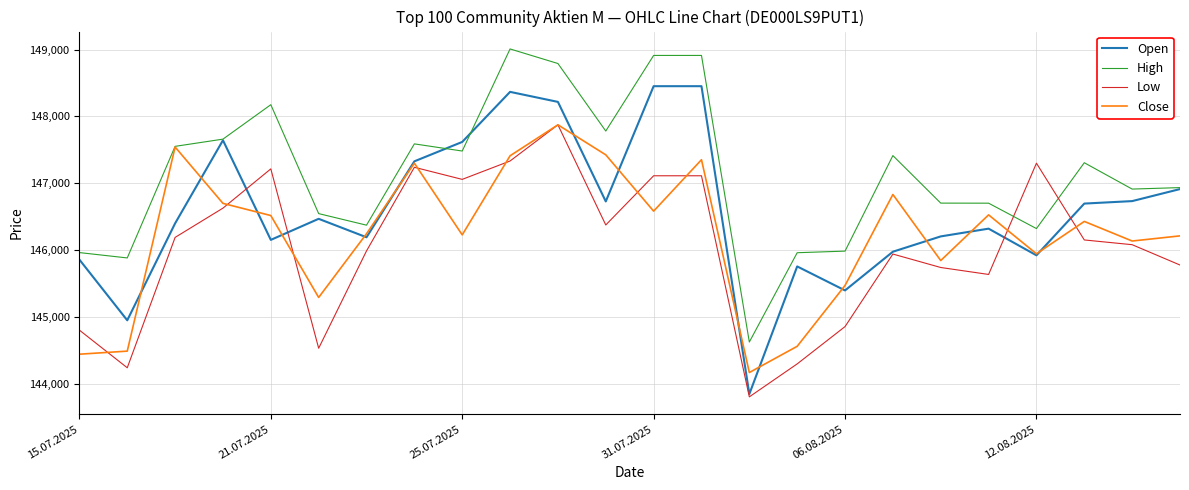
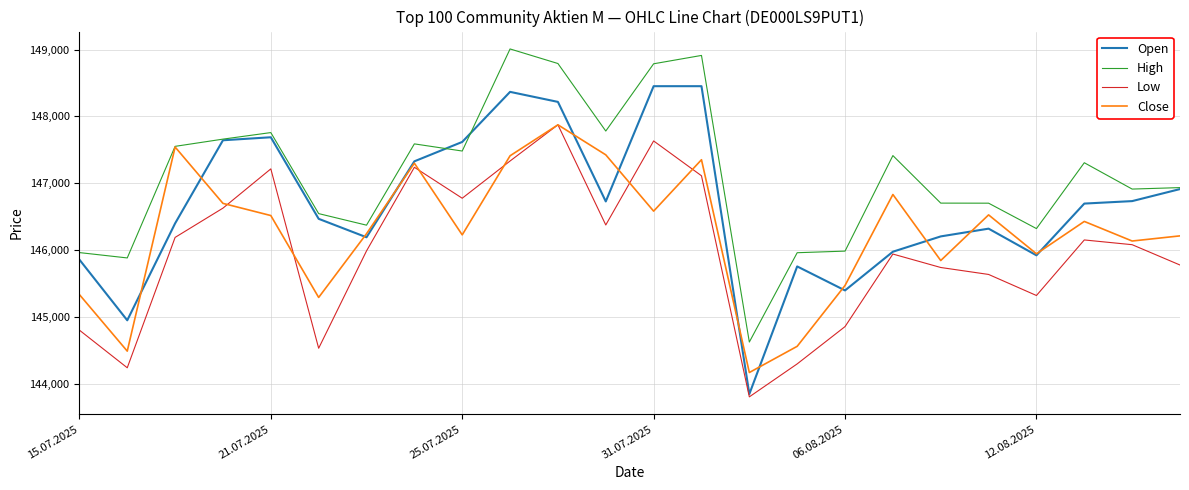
Close, 15.07.2025: 144,400 -> 145,300
Open, 21.07.2025: 146,200 -> 147,700
High, 21.07.2025: 148,200 -> 147,800
Low, 25.07.2025: 147,100 -> 146,800
High, 31.07.2025: 148,900 -> 148,800
Low, 31.07.2025: 147,100 -> 147,600
Low, 12.08.2025: 147,300 -> 145,300
